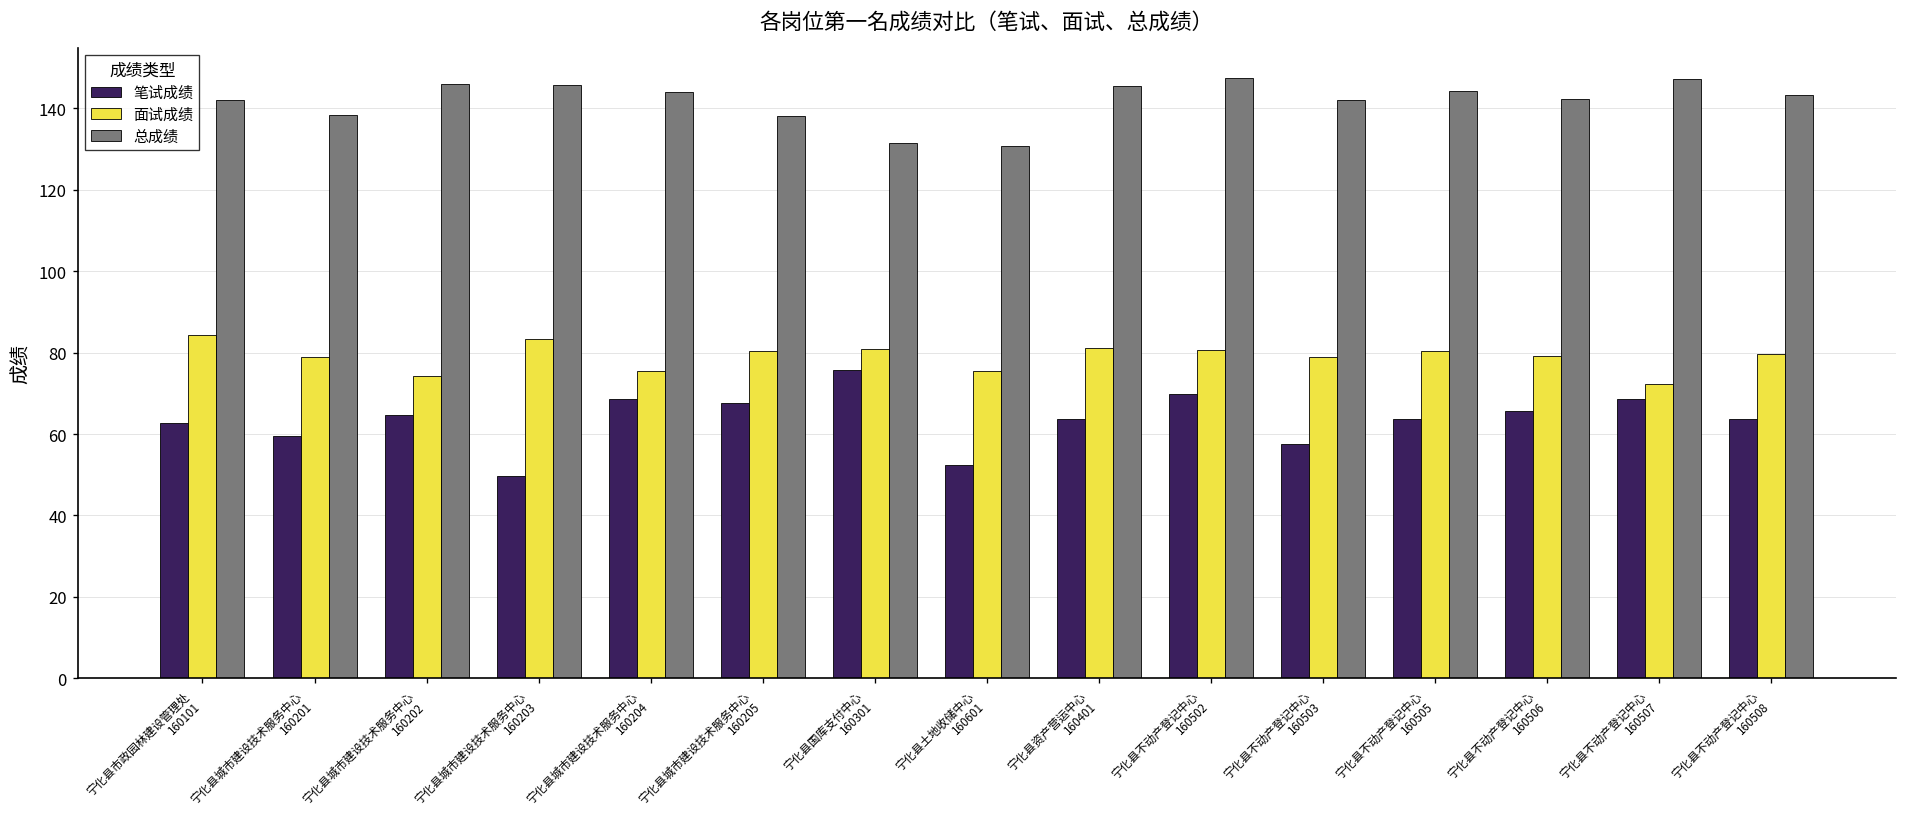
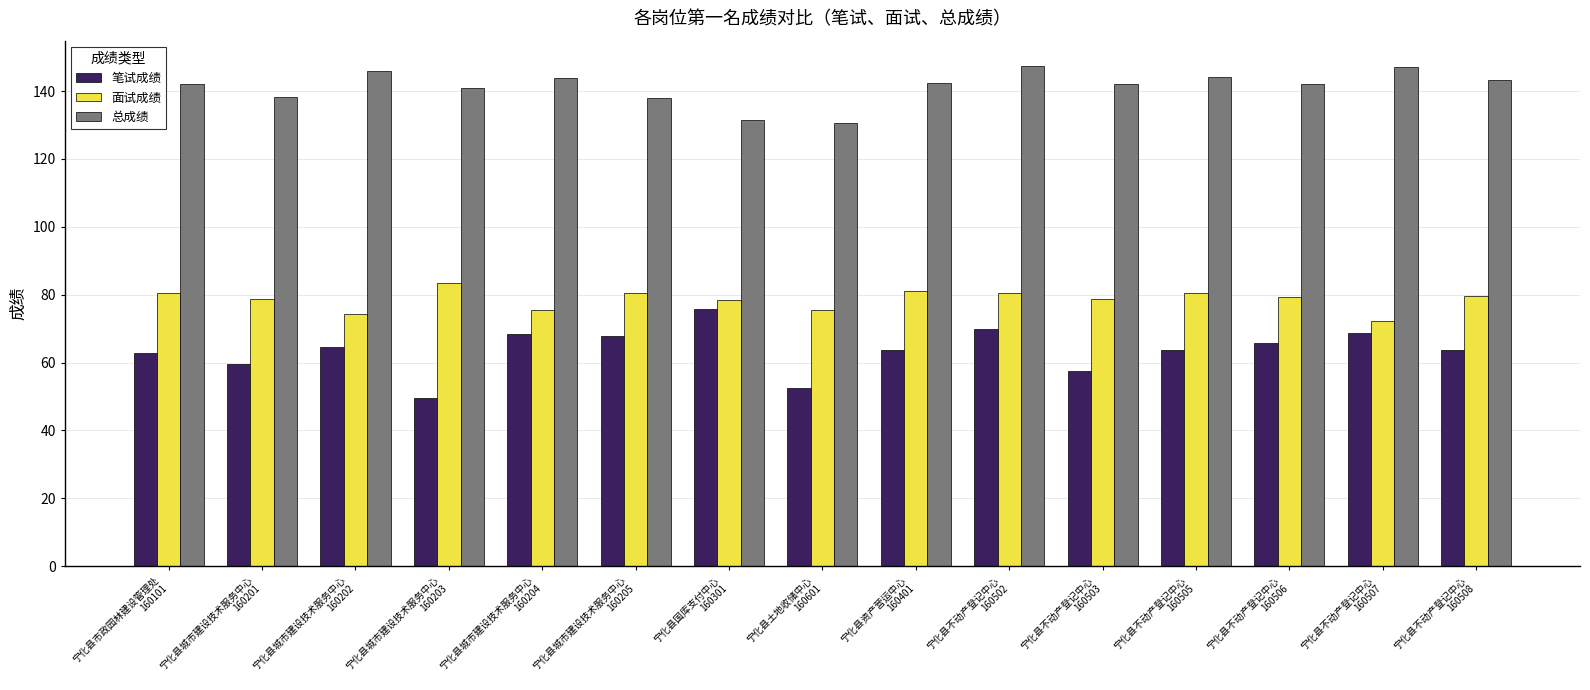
面试成绩, 宁化县市政园林建设管理处 160101: 84 -> 81
总成绩, 宁化县城市建设技术服务中心 160203: 146 -> 141
面试成绩, 宁化县国库支付中心 160301: 81 -> 79
总成绩, 宁化县资产营运中心 160401: 146 -> 142
